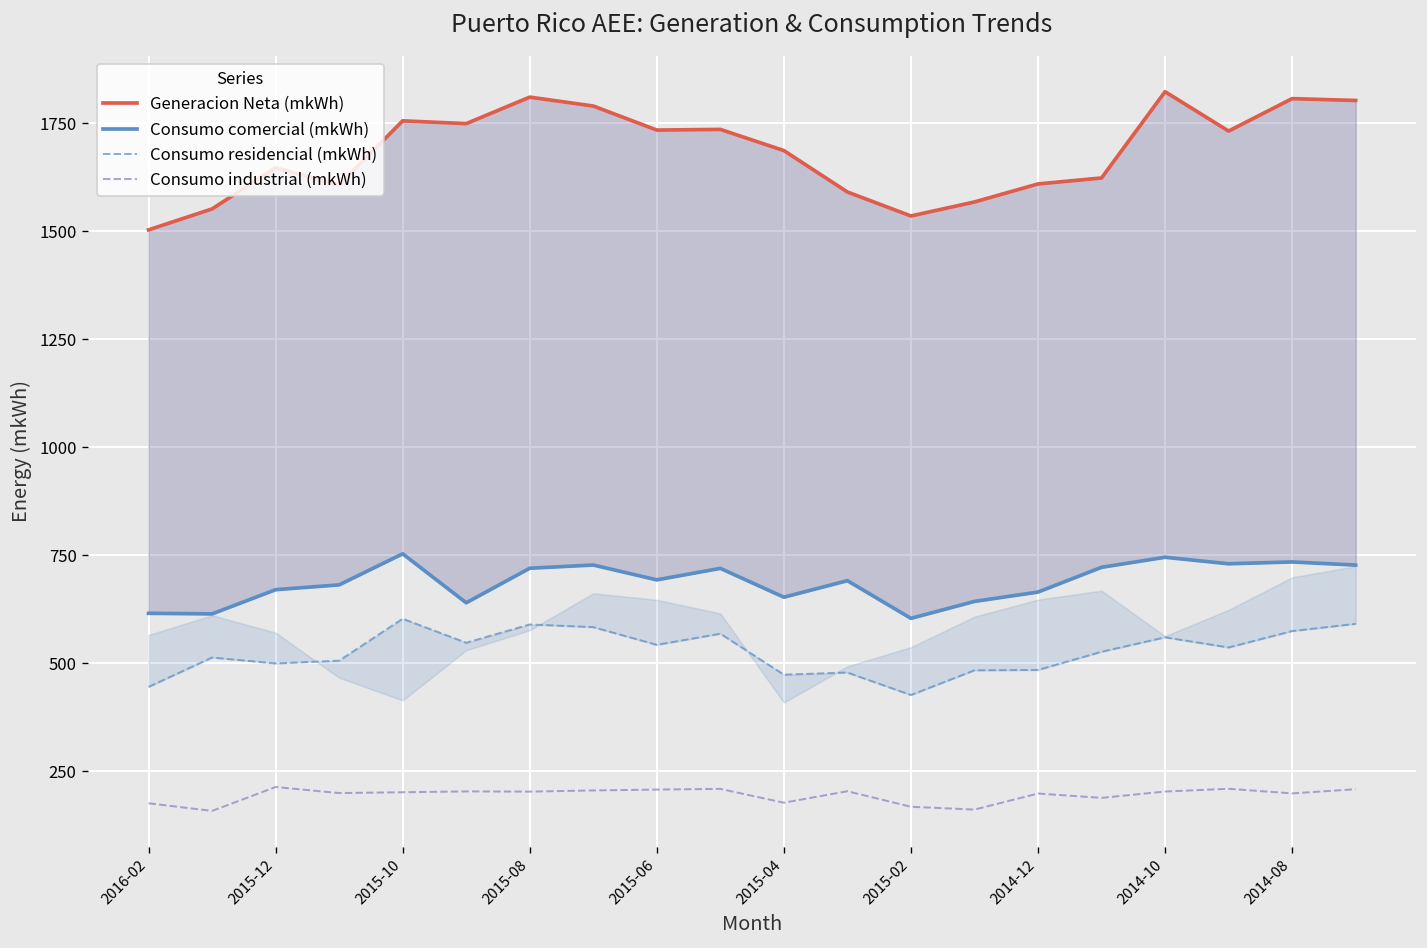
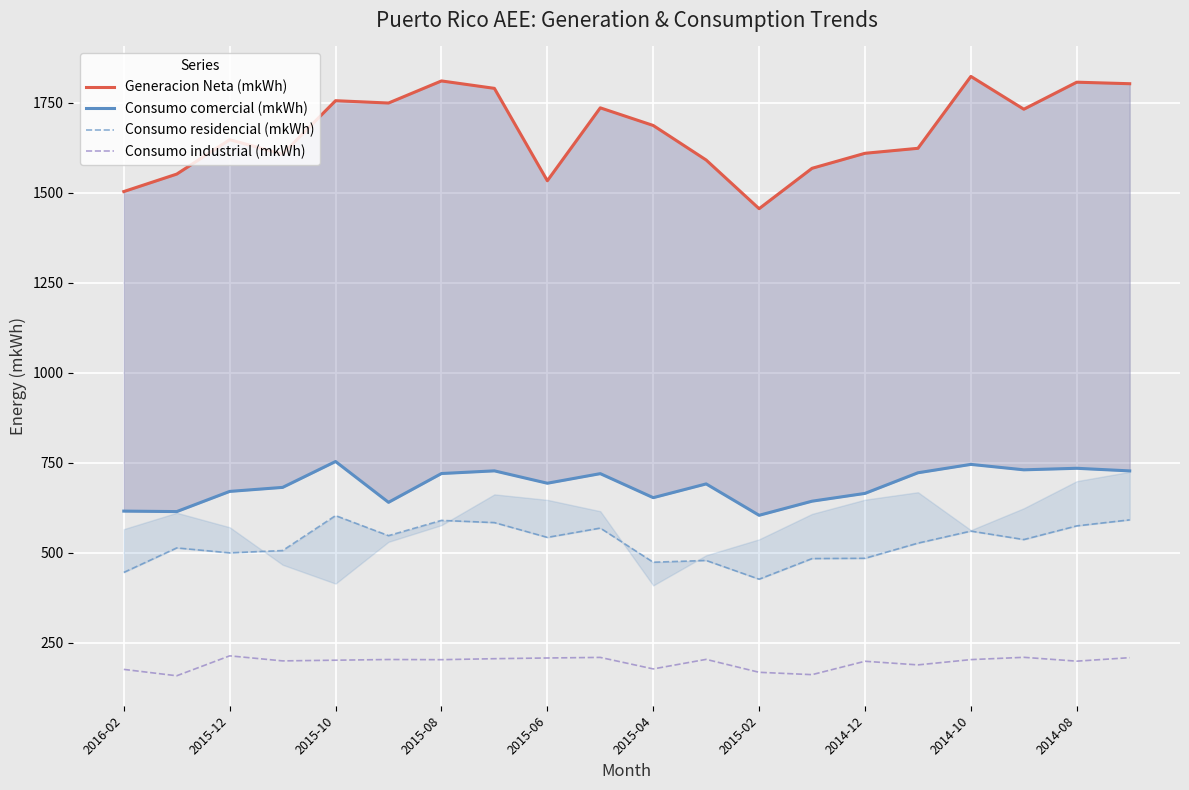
Generacion Neta (mkWh), 2015-06: 1730 -> 1530
Generacion Neta (mkWh), 2015-02: 1540 -> 1460
